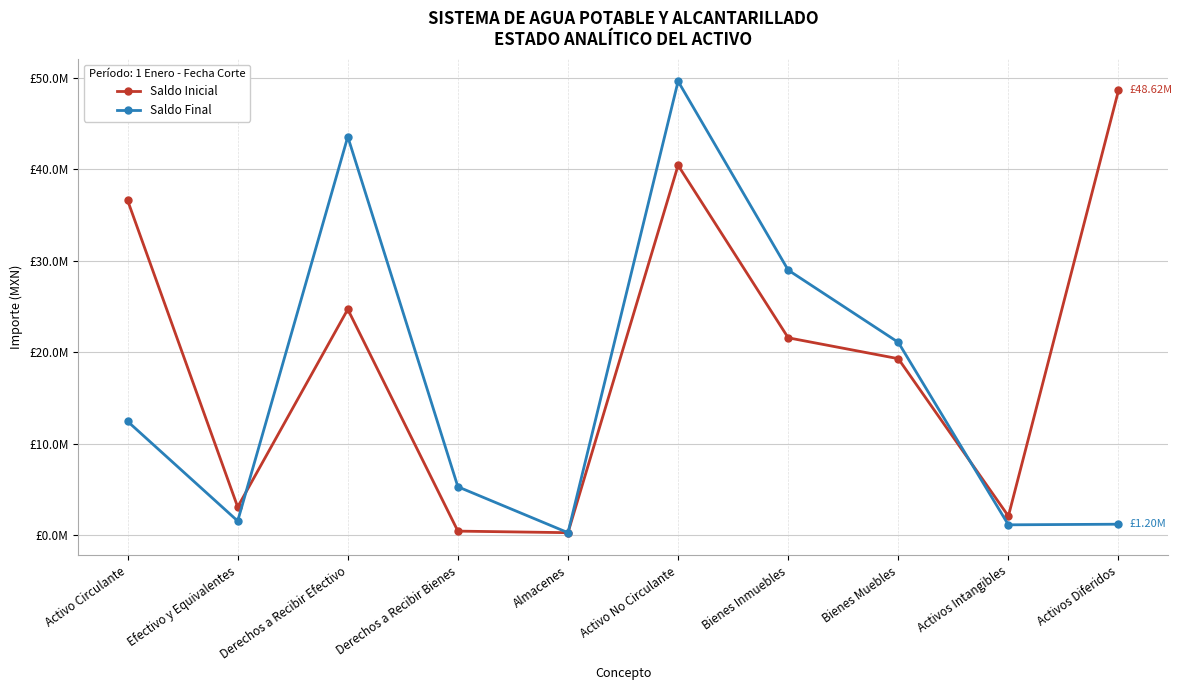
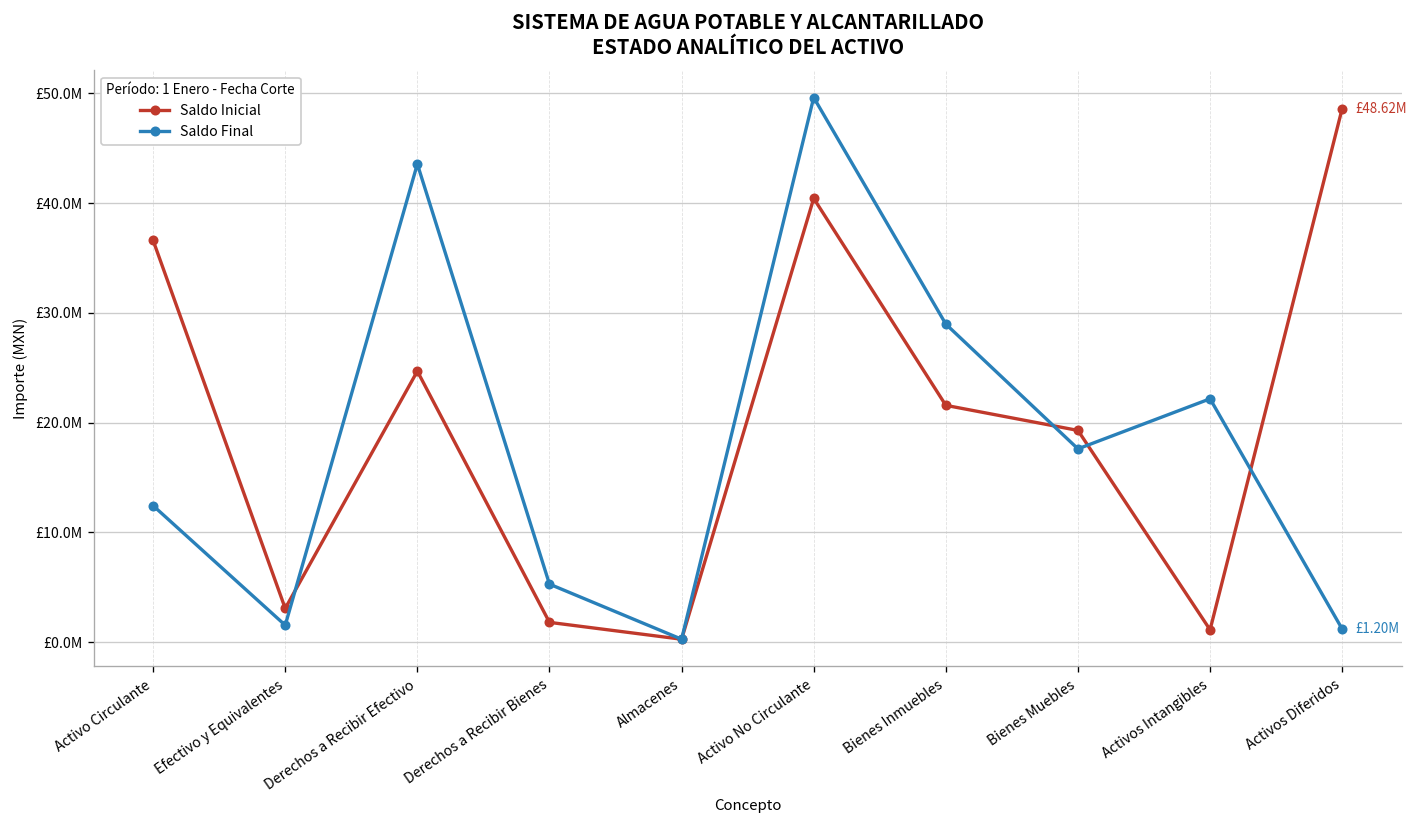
Saldo Inicial, Derechos a Recibir Bienes: £0 -> £2000000
Saldo Final, Bienes Muebles: £21000000 -> £18000000
Saldo Inicial, Activos Intangibles: £2000000 -> £1000000
Saldo Final, Activos Intangibles: £1000000 -> £22000000
